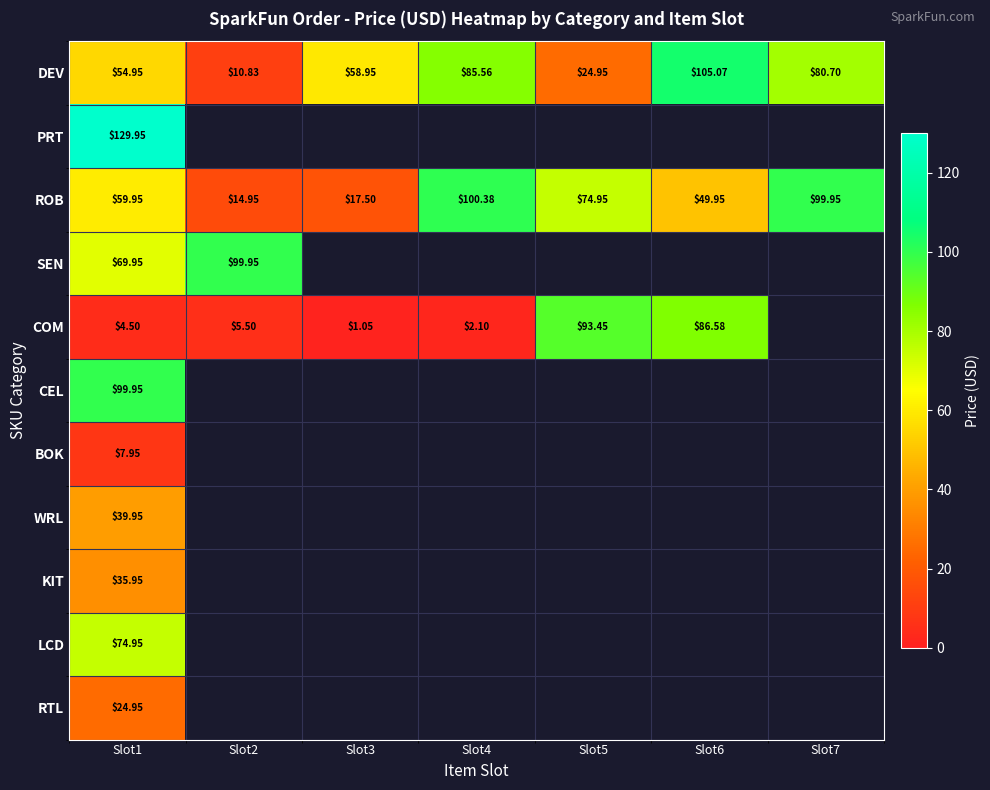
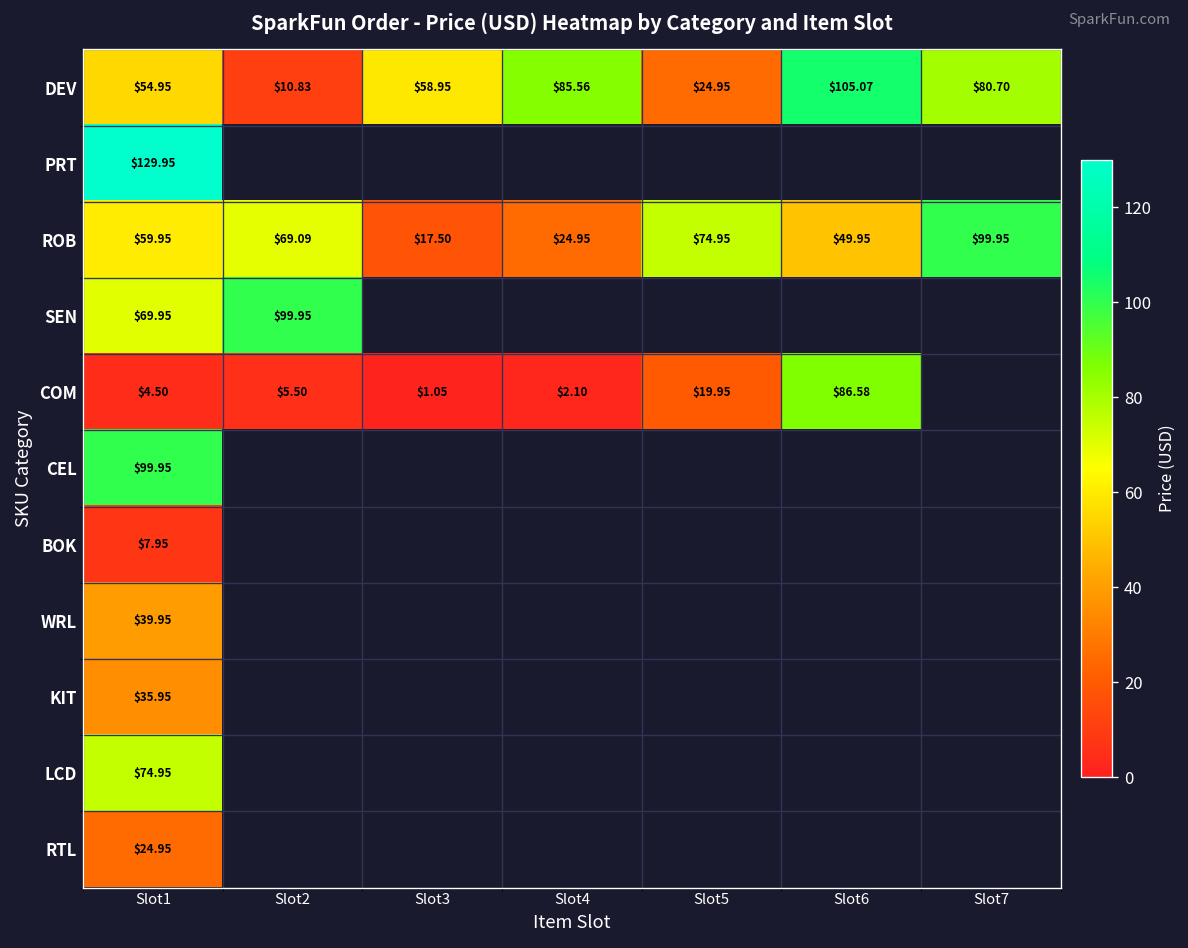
ROB, Slot2: $14.95 -> $69.09
ROB, Slot4: $100.38 -> $24.95
COM, Slot5: $93.45 -> $19.95
